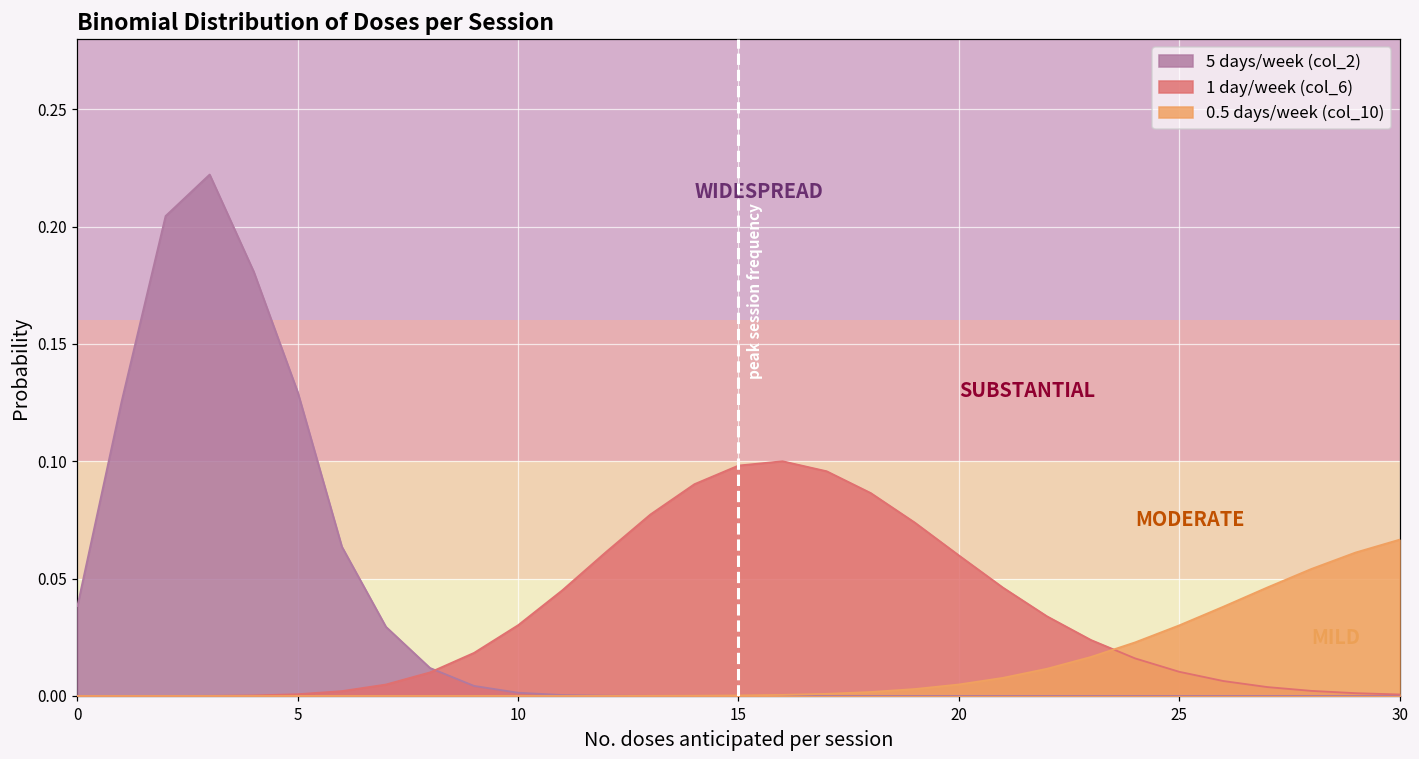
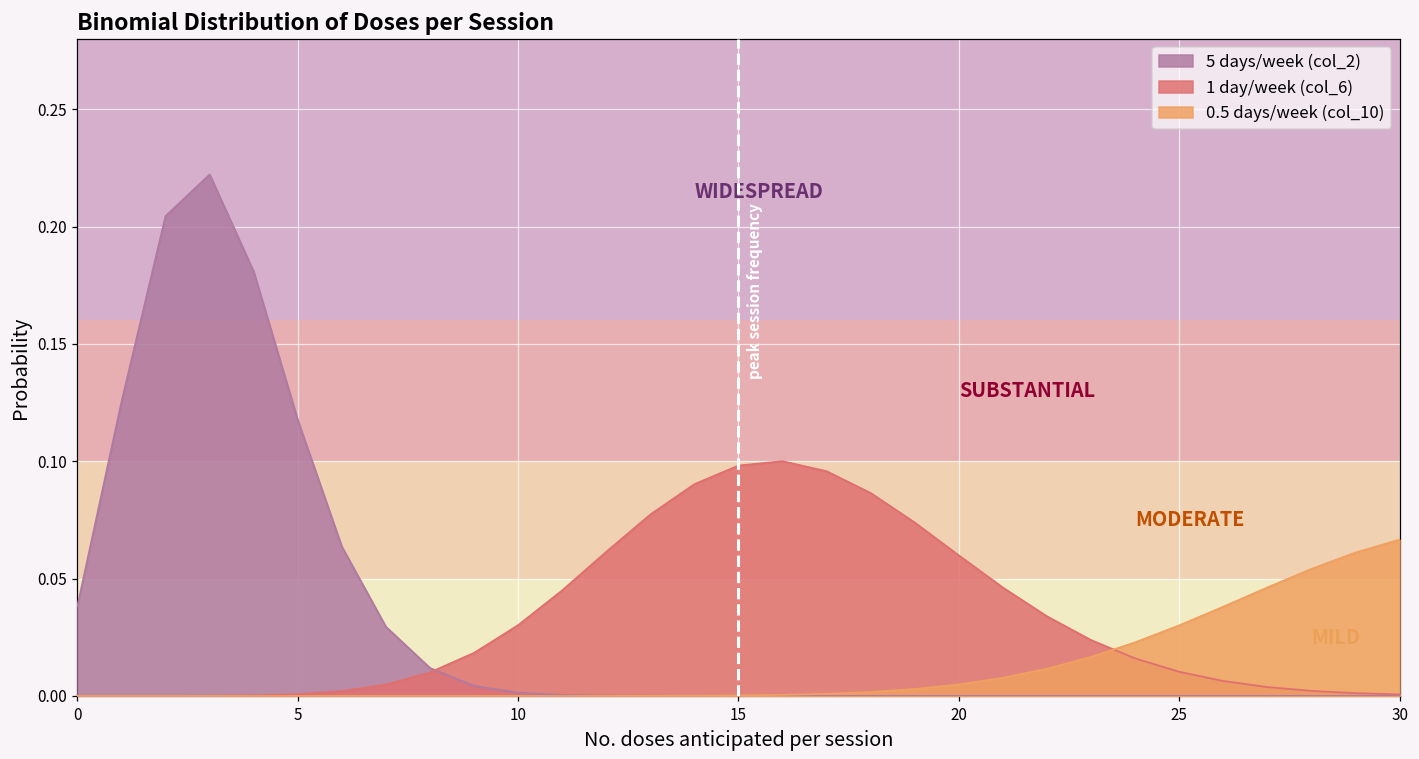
5 days/week (col_2), 5: 0.129 -> 0.118
